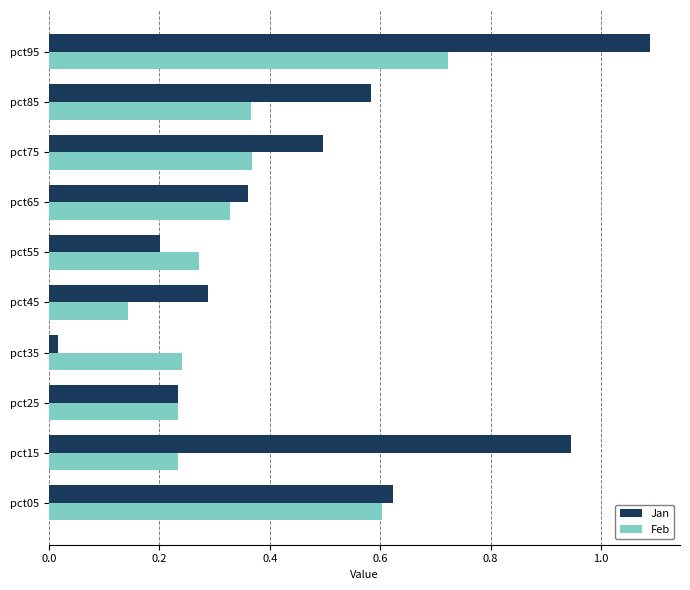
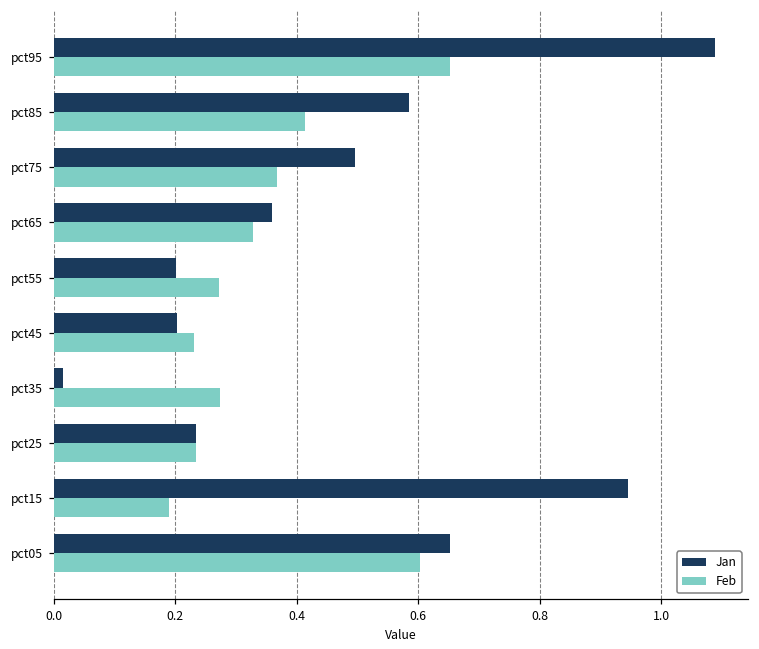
Feb, pct95: 0.72 -> 0.65
Feb, pct85: 0.37 -> 0.41
Jan, pct45: 0.29 -> 0.20
Feb, pct45: 0.14 -> 0.23
Feb, pct35: 0.24 -> 0.27
Feb, pct15: 0.23 -> 0.19
Jan, pct05: 0.62 -> 0.65
